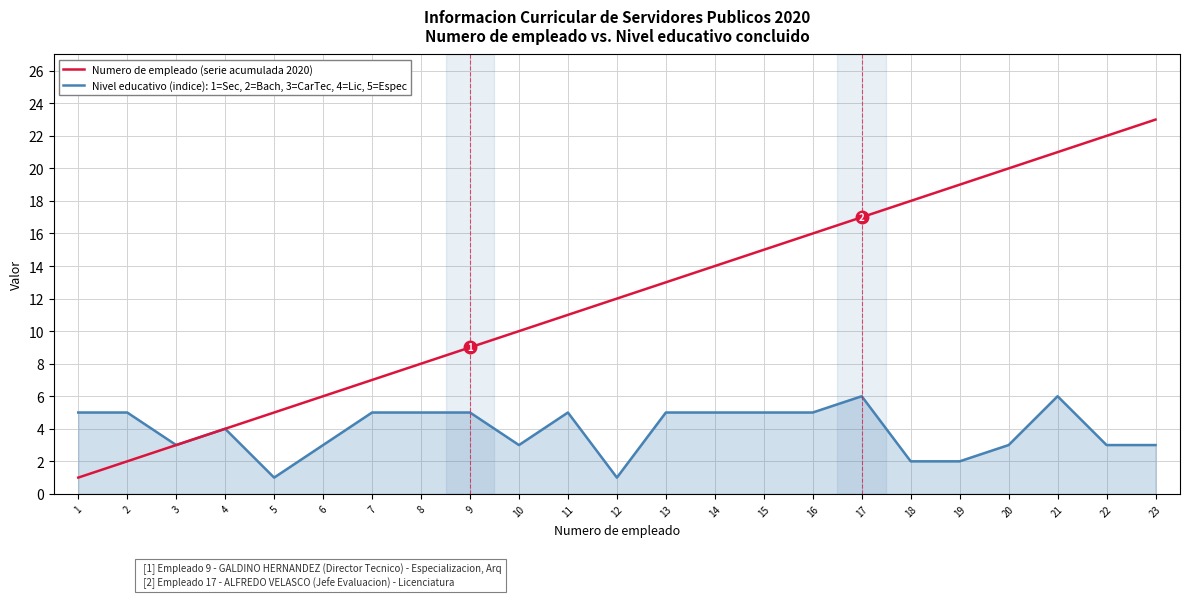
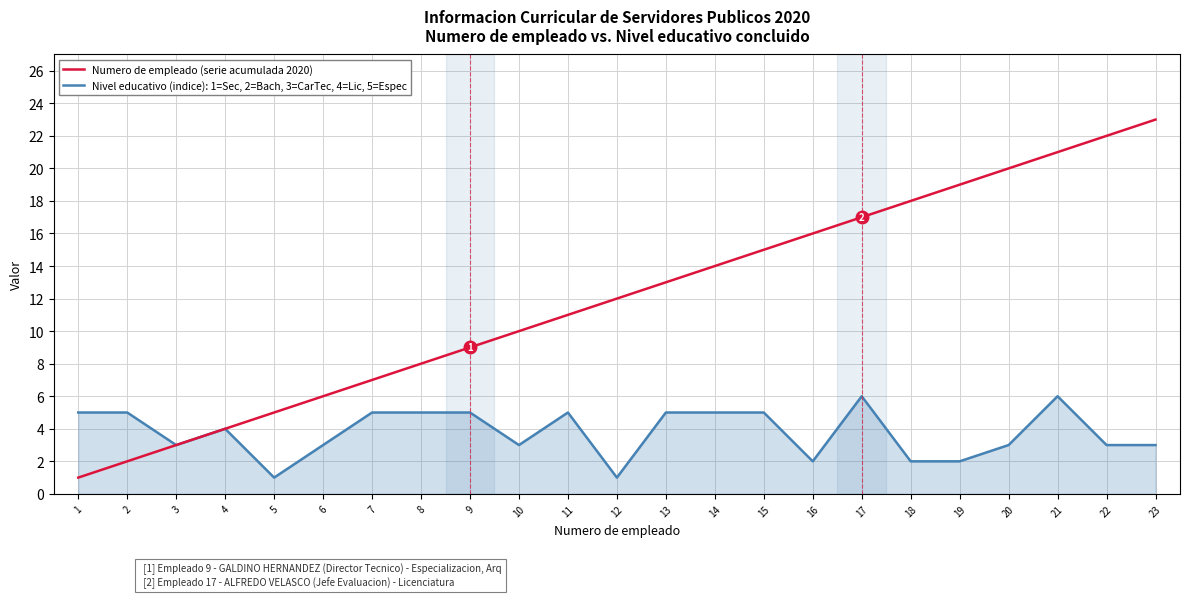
Nivel educativo (indice): 1=Sec, 2=Bach, 3=CarTec, 4=Lic, 5=Espec, 16: 5 -> 2
